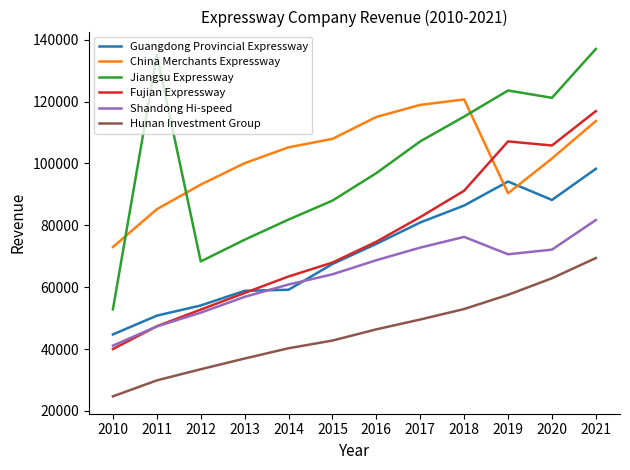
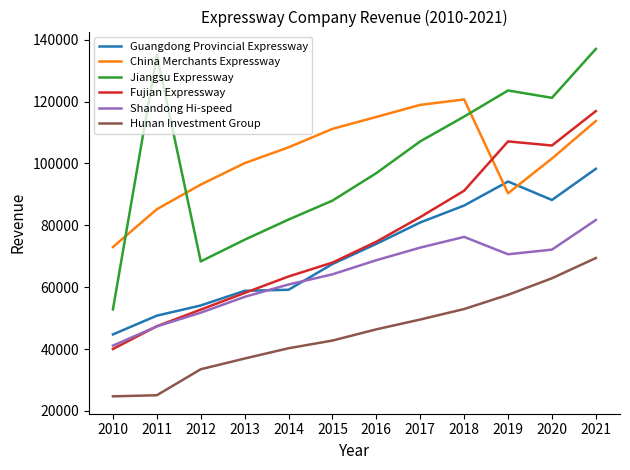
Hunan Investment Group, 2011: 30000 -> 25000
China Merchants Expressway, 2015: 108000 -> 111000
